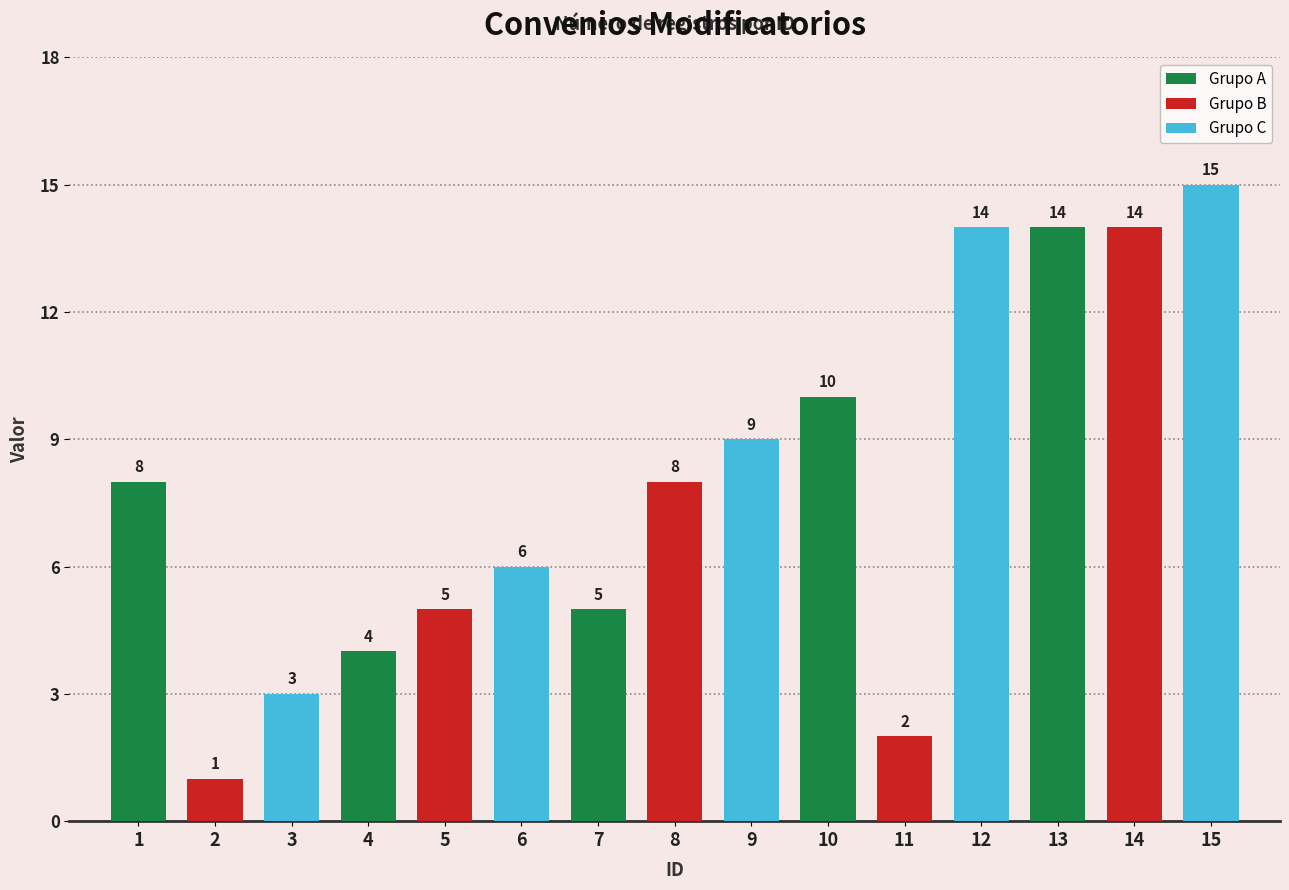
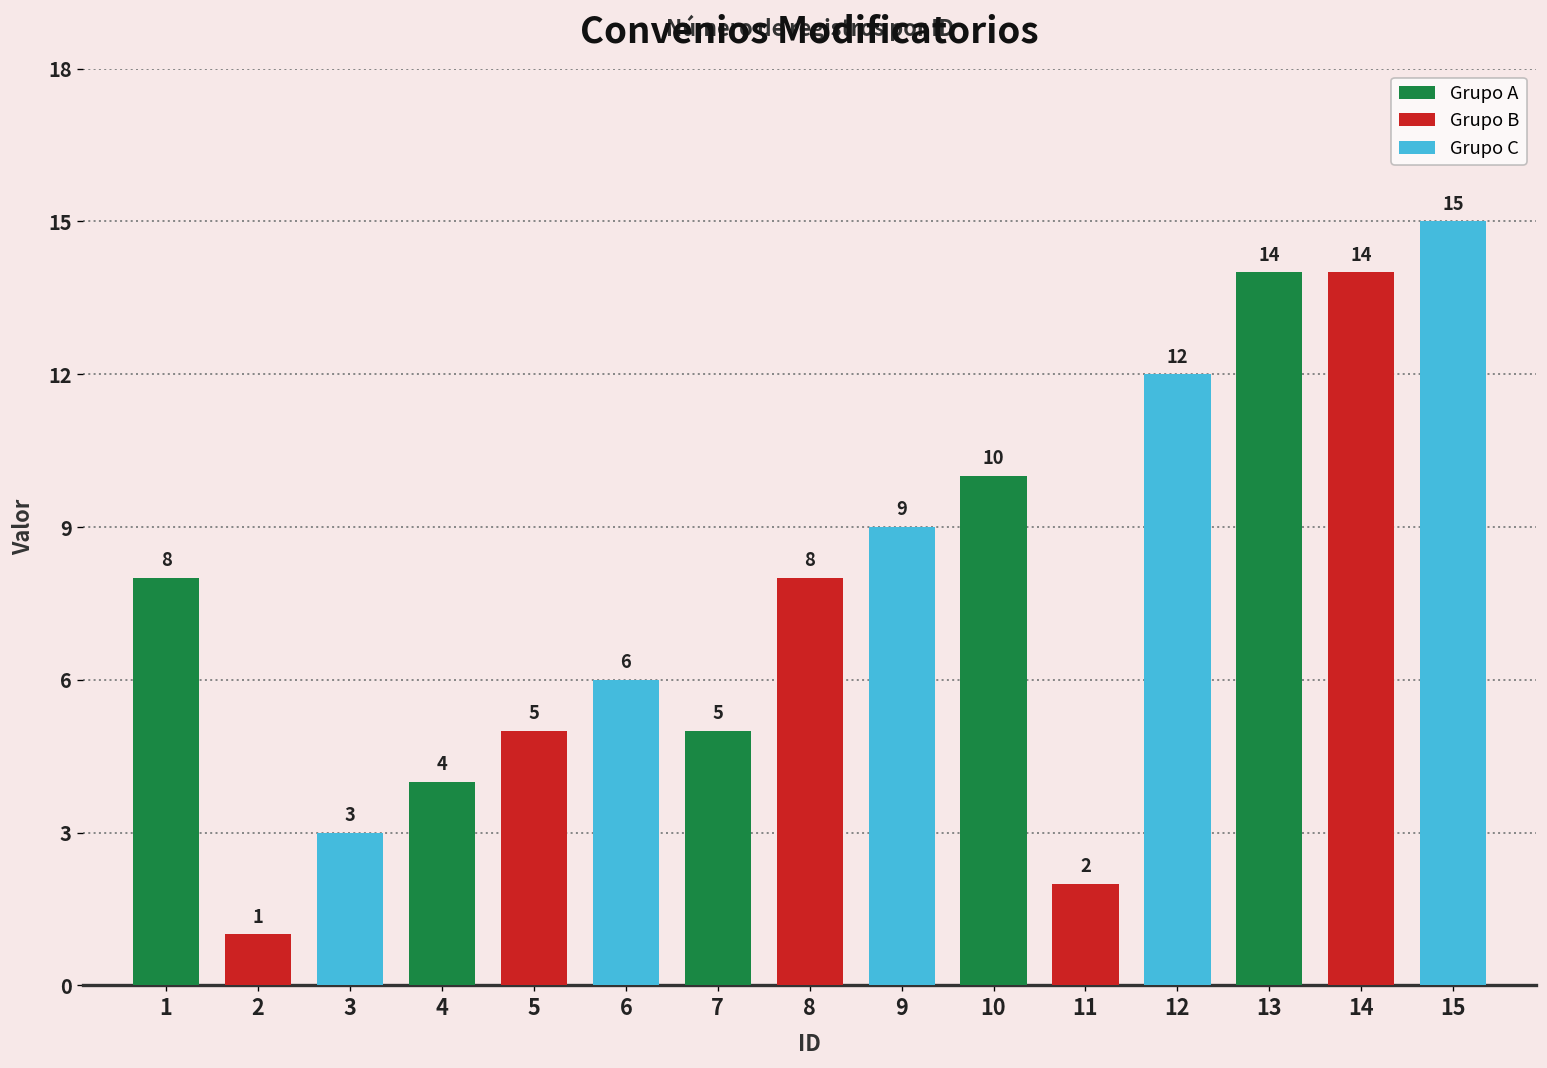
12: 14 -> 12
